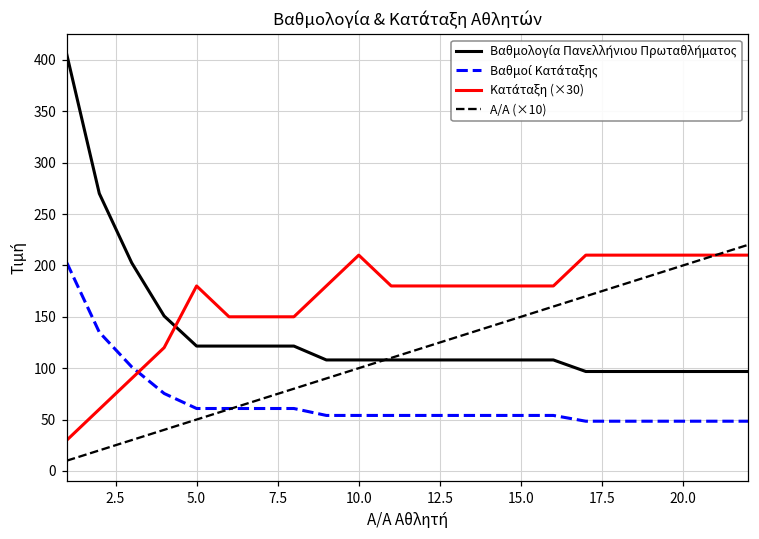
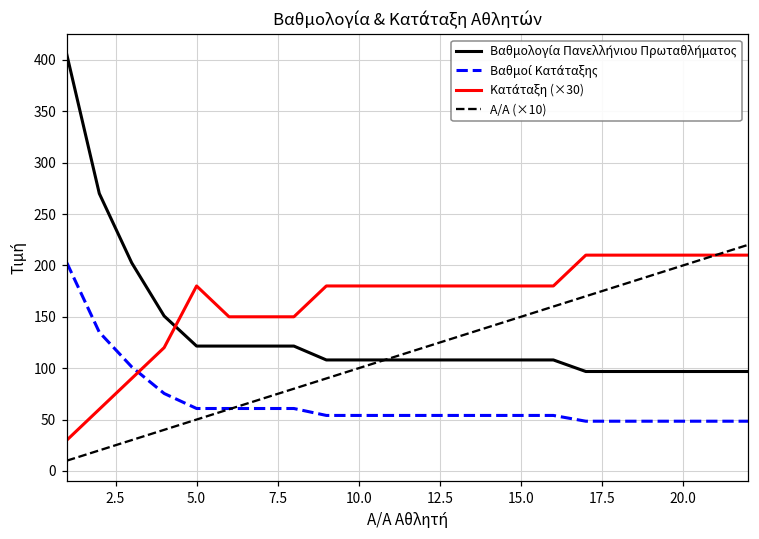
Κατάταξη (×30), 10.0: 210 -> 180
